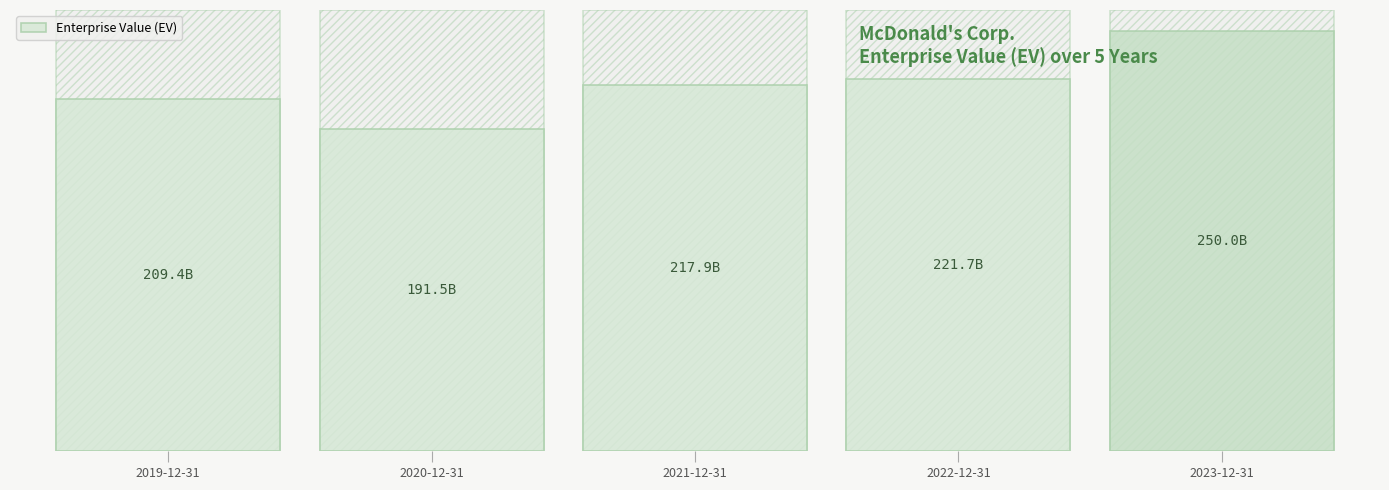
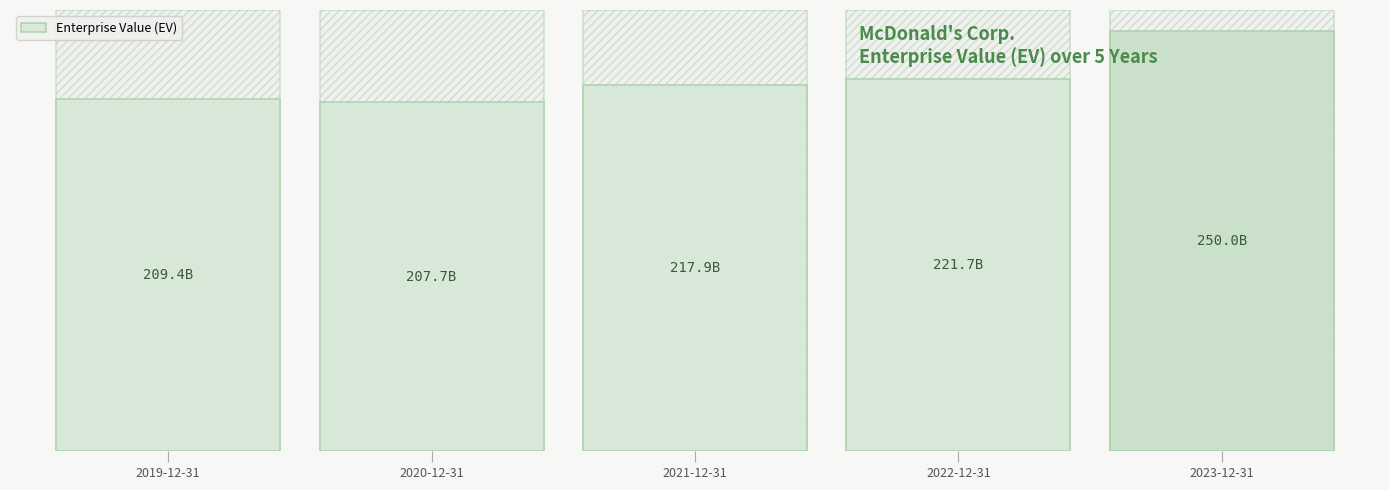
2020-12-31: 191.5B -> 207.7B
